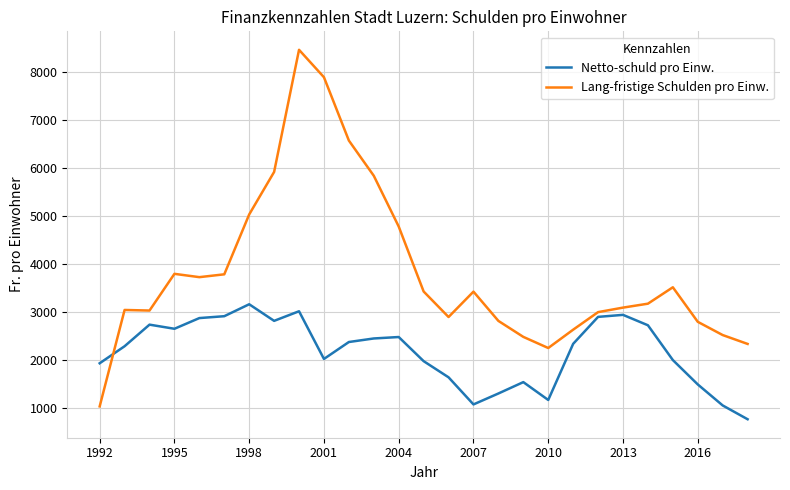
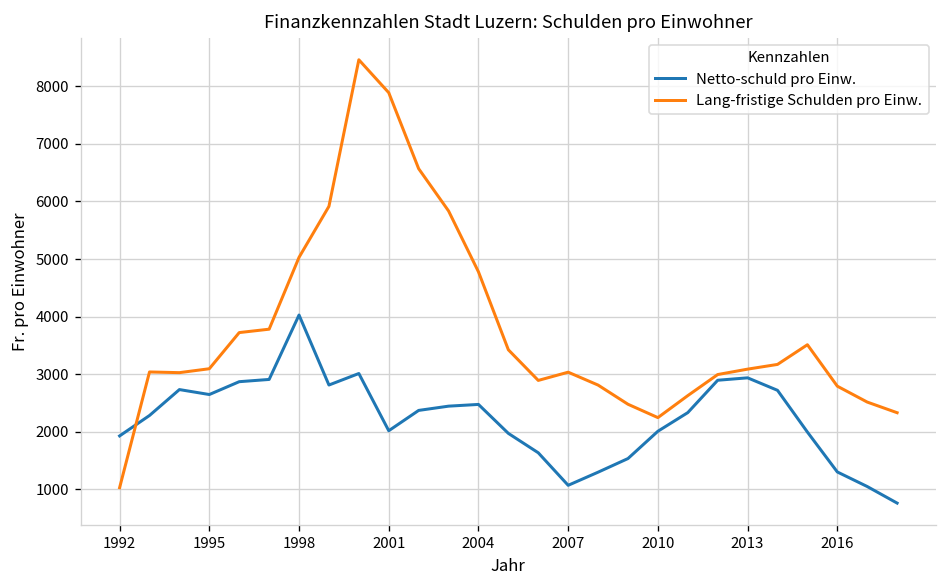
Lang-fristige Schulden pro Einw., 1995: 3800 -> 3100
Netto-schuld pro Einw., 1998: 3200 -> 4000
Lang-fristige Schulden pro Einw., 2007: 3400 -> 3000
Netto-schuld pro Einw., 2010: 1200 -> 2000
Netto-schuld pro Einw., 2016: 1500 -> 1300
